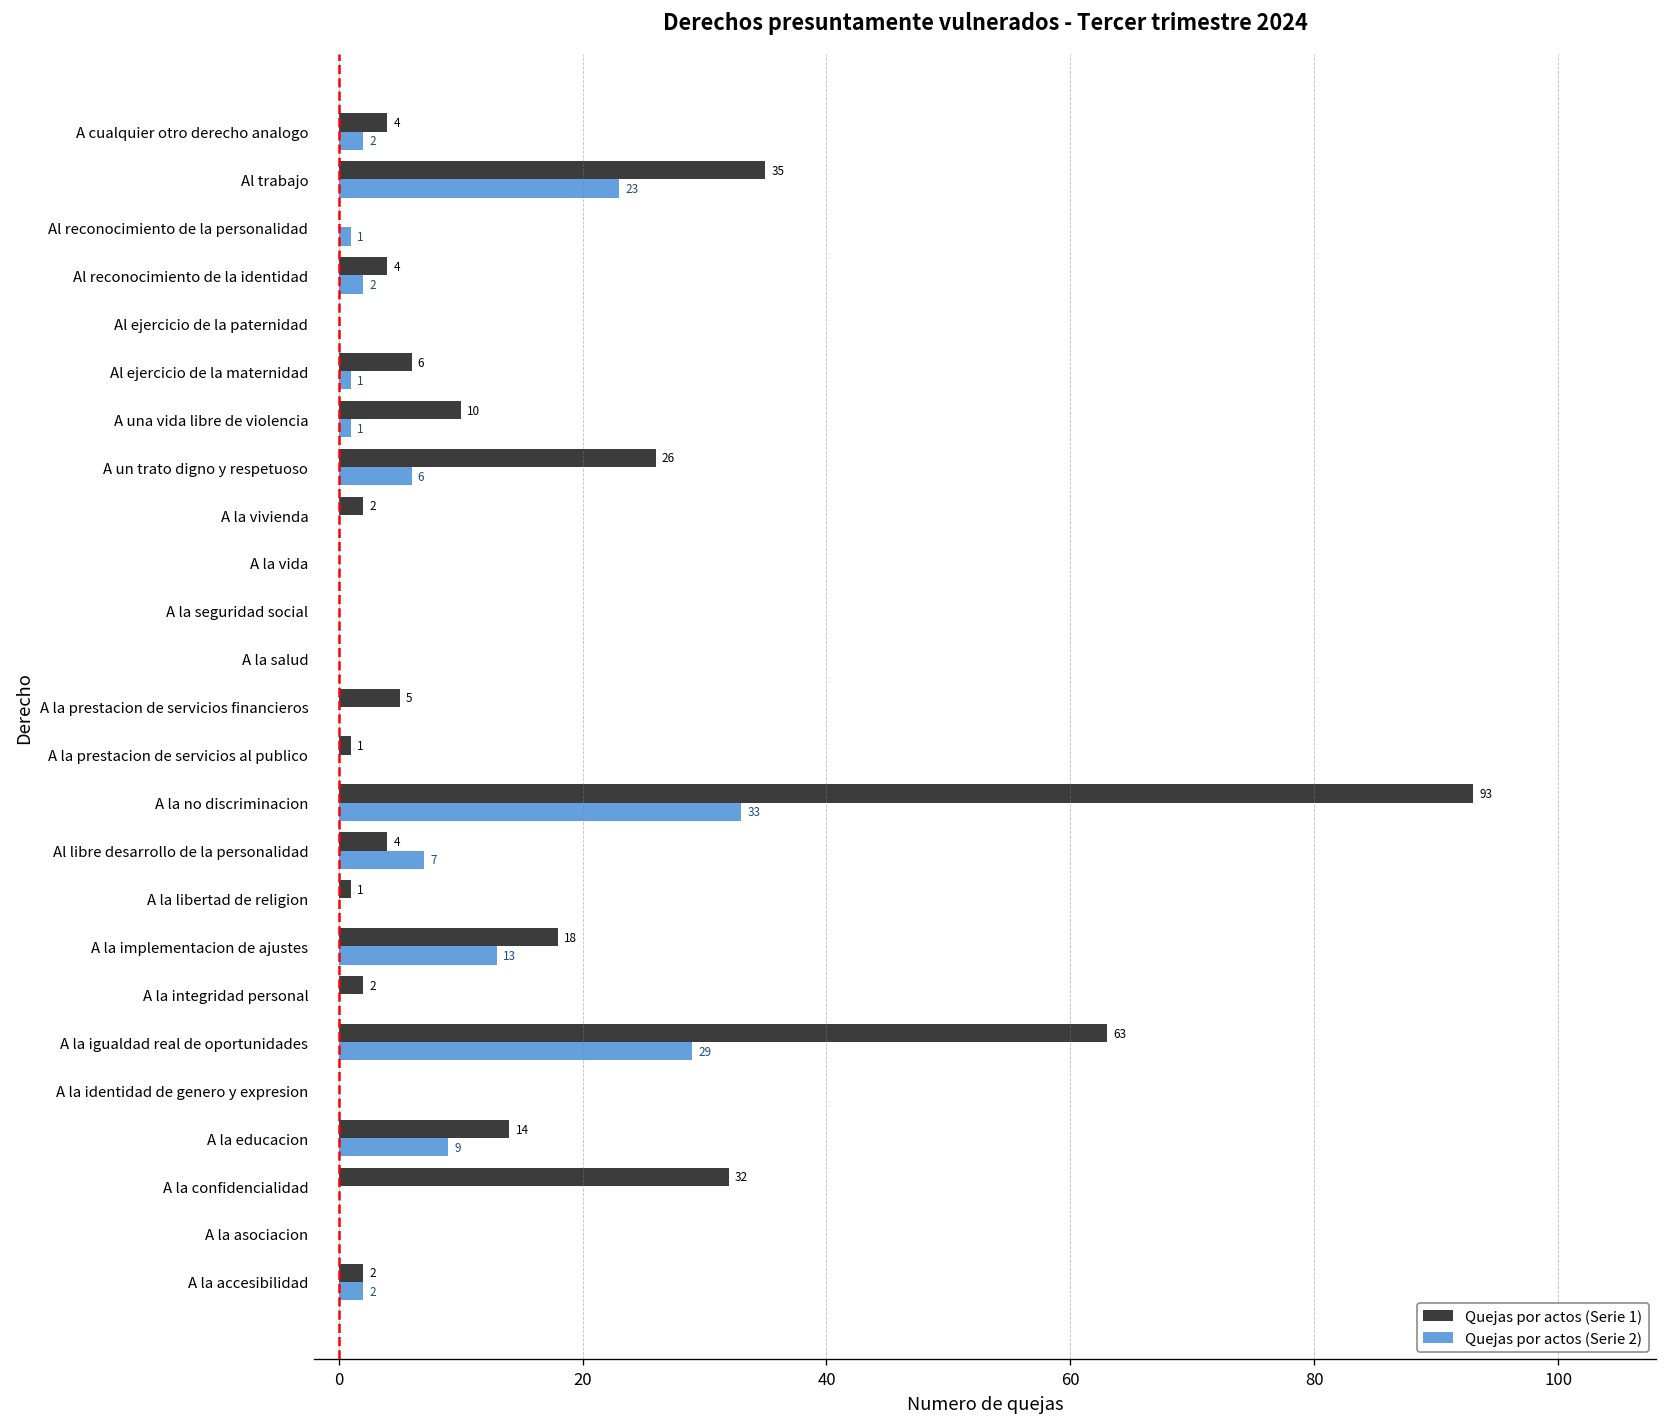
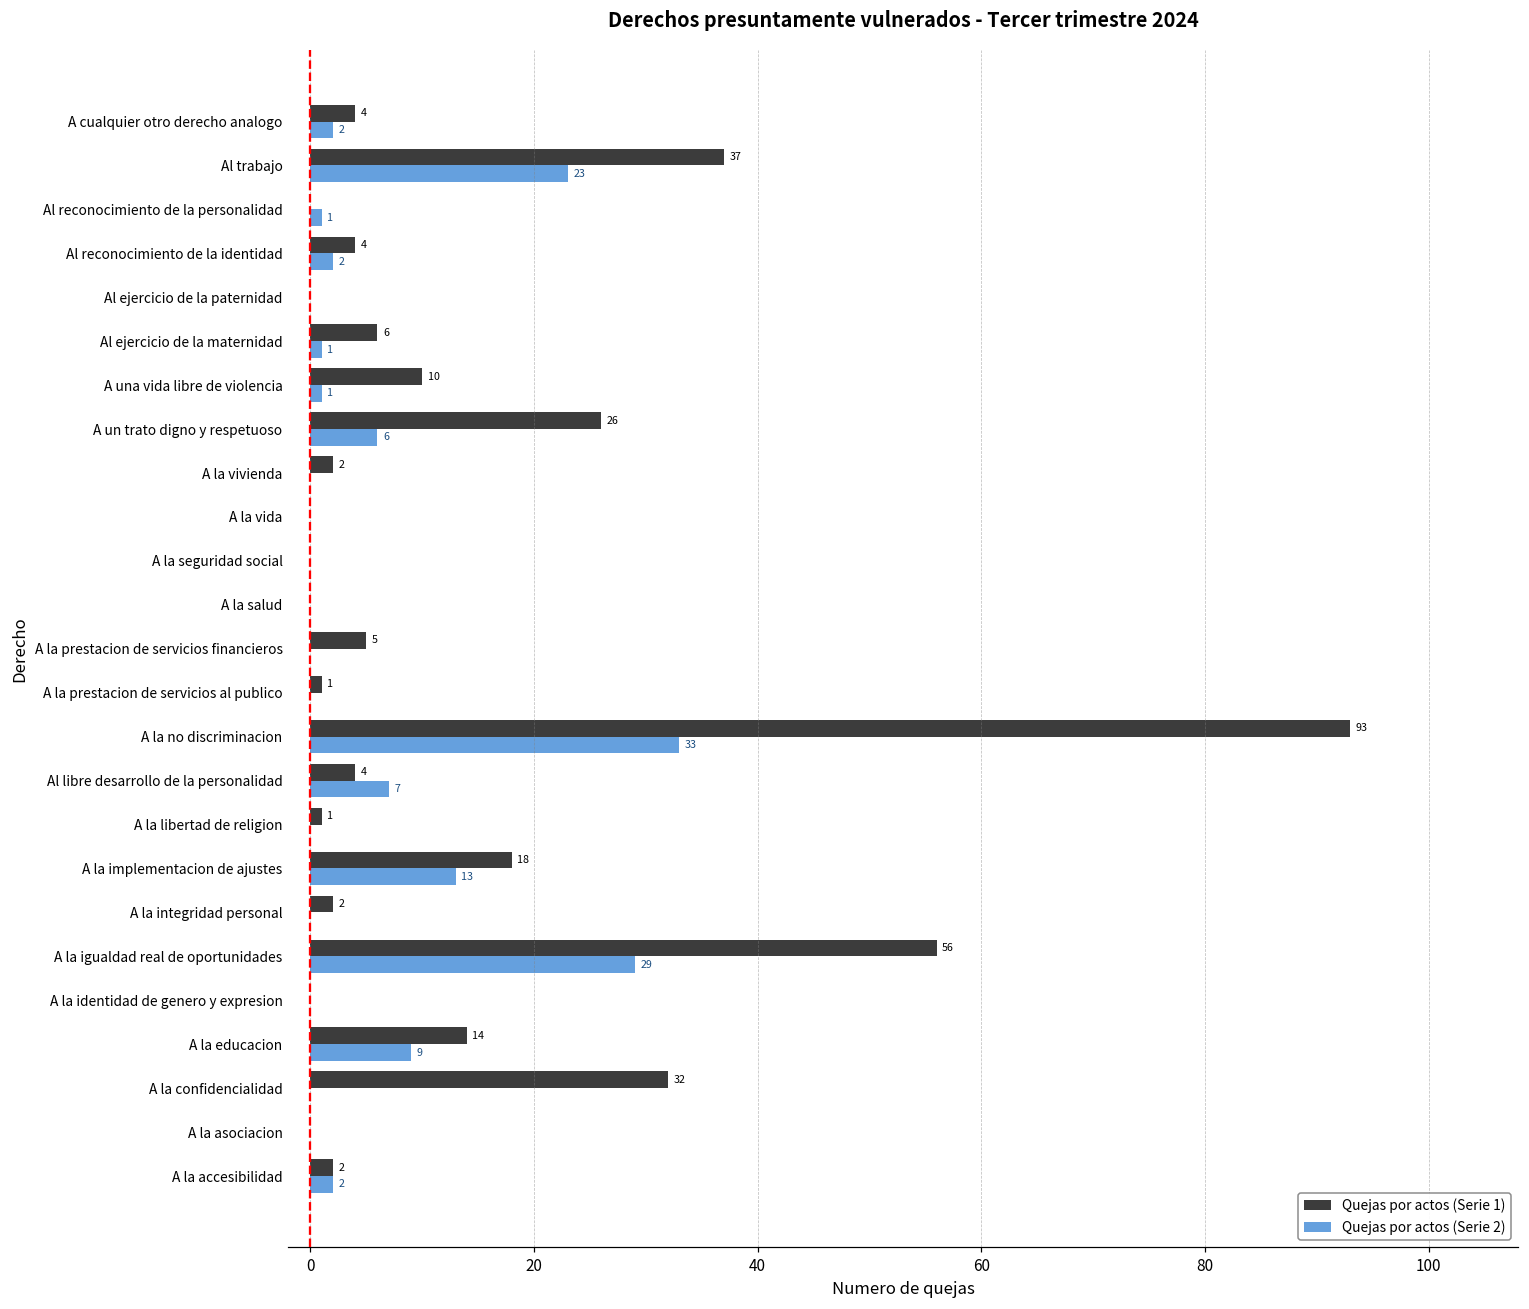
Quejas por actos (Serie 1), Al trabajo: 35 -> 37
Quejas por actos (Serie 1), A la igualdad real de oportunidades: 63 -> 56
